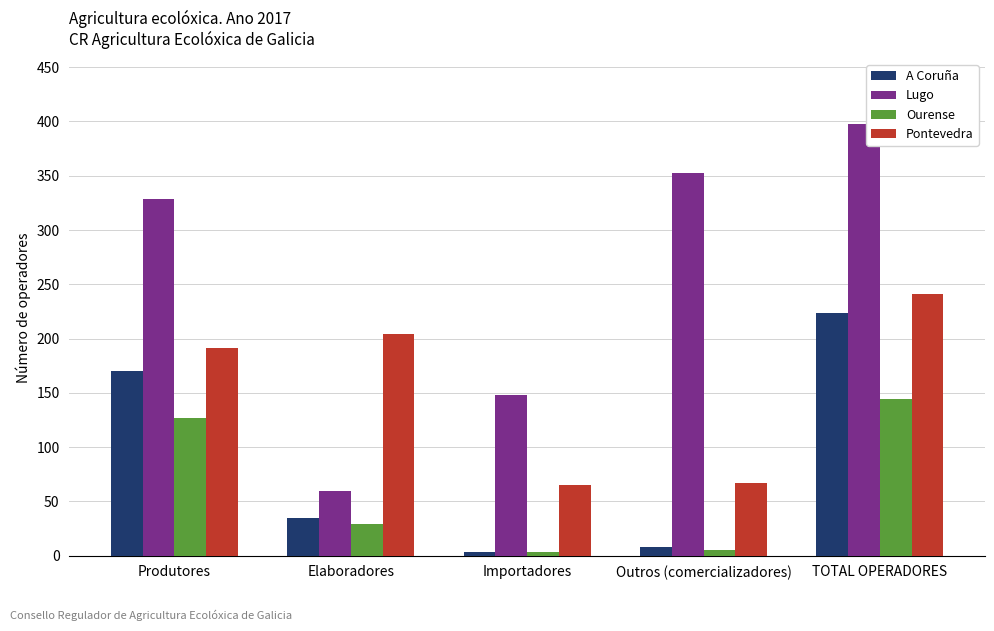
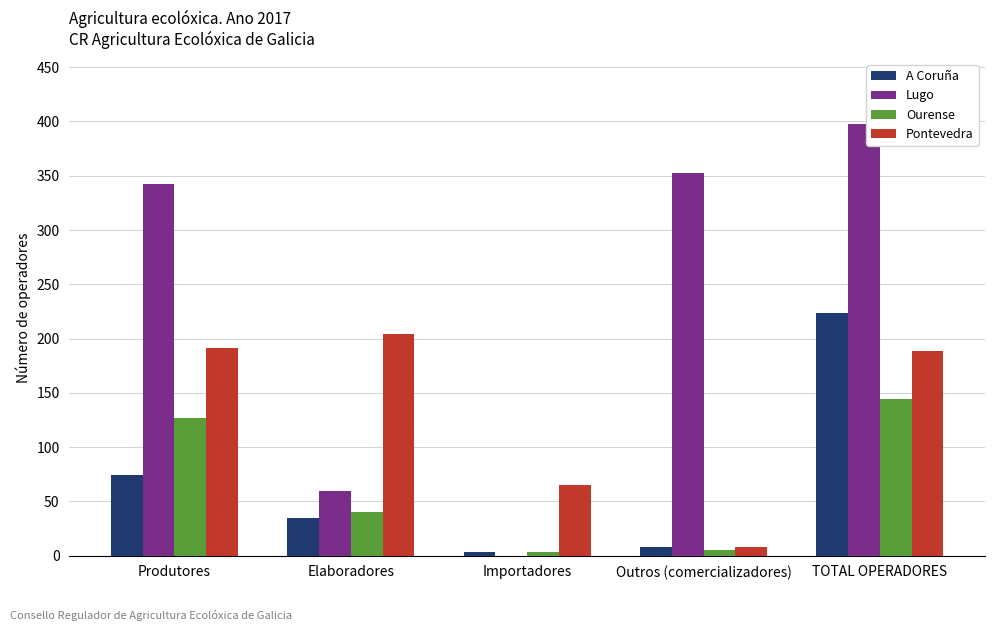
A Coruña, Produtores: 170 -> 74
Lugo, Produtores: 329 -> 342
Ourense, Elaboradores: 29 -> 40
Lugo, Importadores: 148 -> 0
Pontevedra, Outros (comercializadores): 67 -> 8
Pontevedra, TOTAL OPERADORES: 241 -> 189
